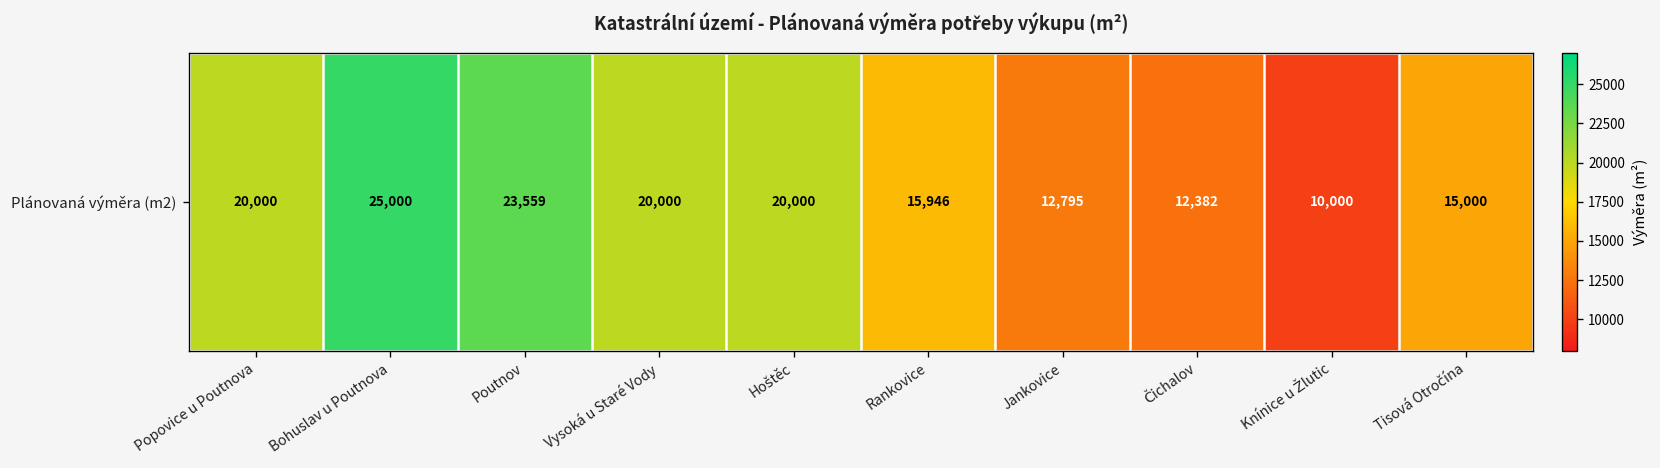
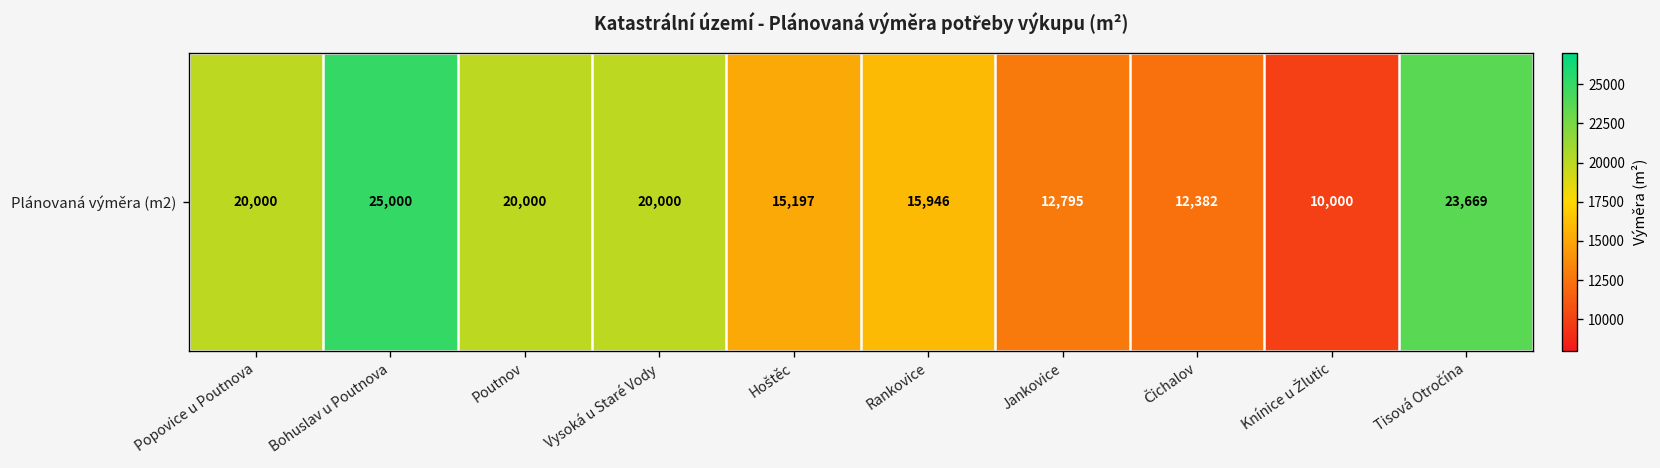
Plánovaná výměra (m2), Poutnov: 23,559 -> 20,000
Plánovaná výměra (m2), Hoštěc: 20,000 -> 15,197
Plánovaná výměra (m2), Tisová Otročína: 15,000 -> 23,669
